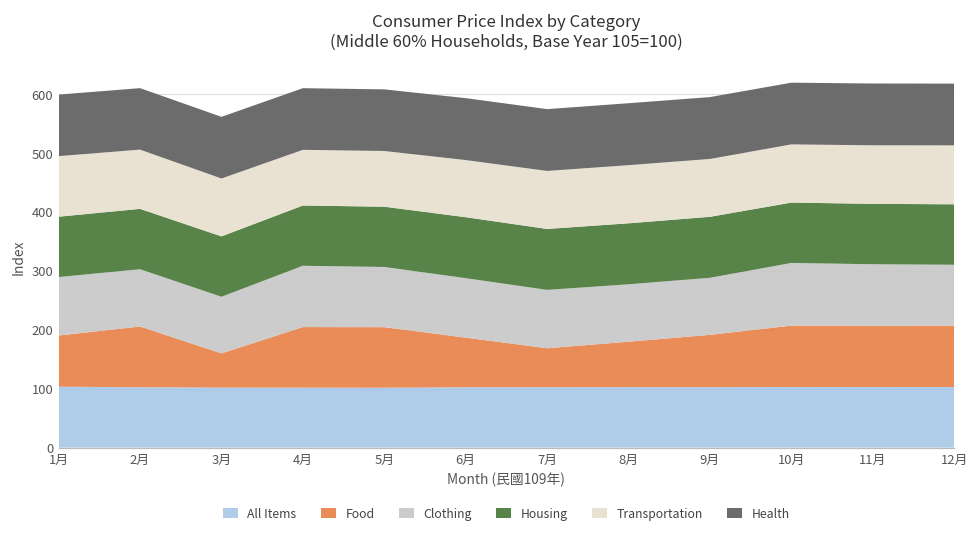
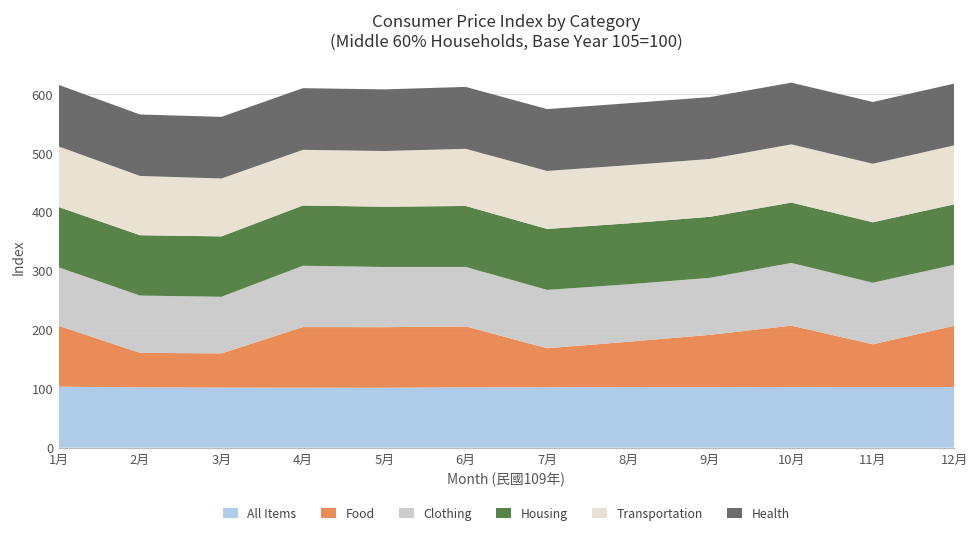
Food, 1月: 90 -> 100
Food, 2月: 100 -> 60
Food, 6月: 80 -> 100
Food, 11月: 100 -> 70
